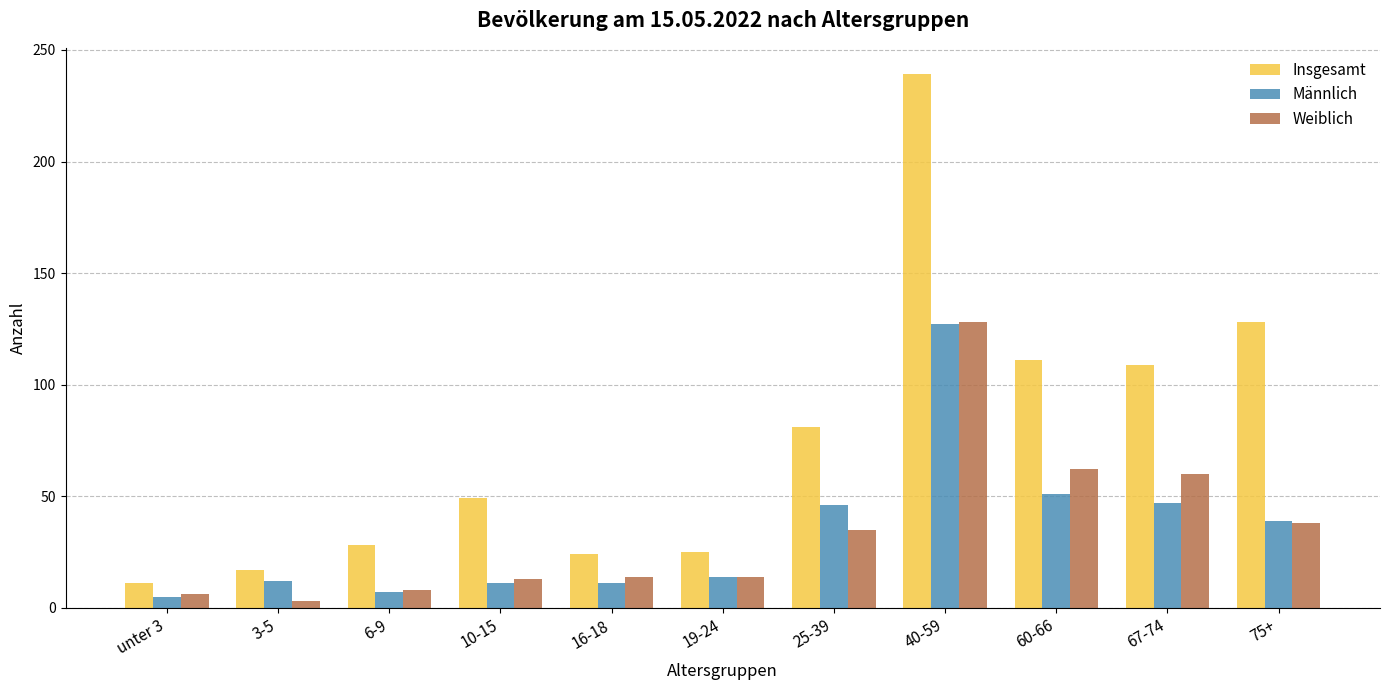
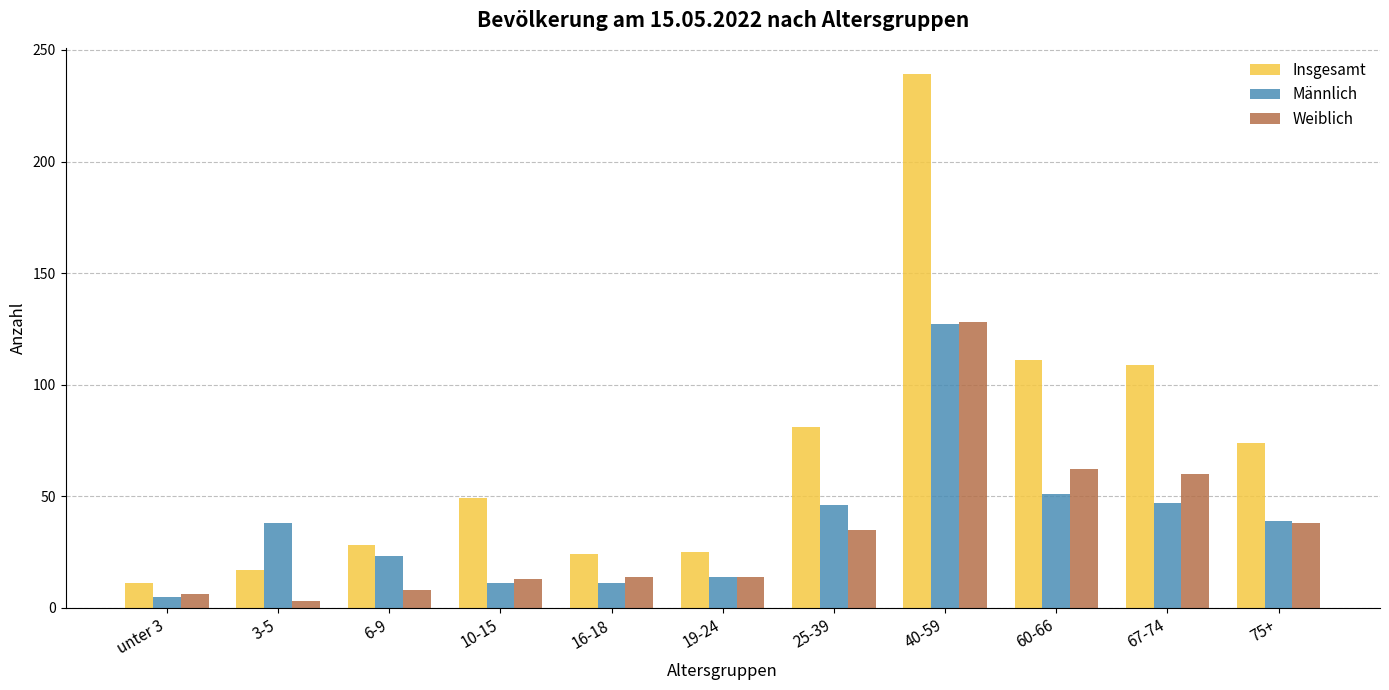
Männlich, 3-5: 12 -> 38
Männlich, 6-9: 7 -> 23
Insgesamt, 75+: 128 -> 74
